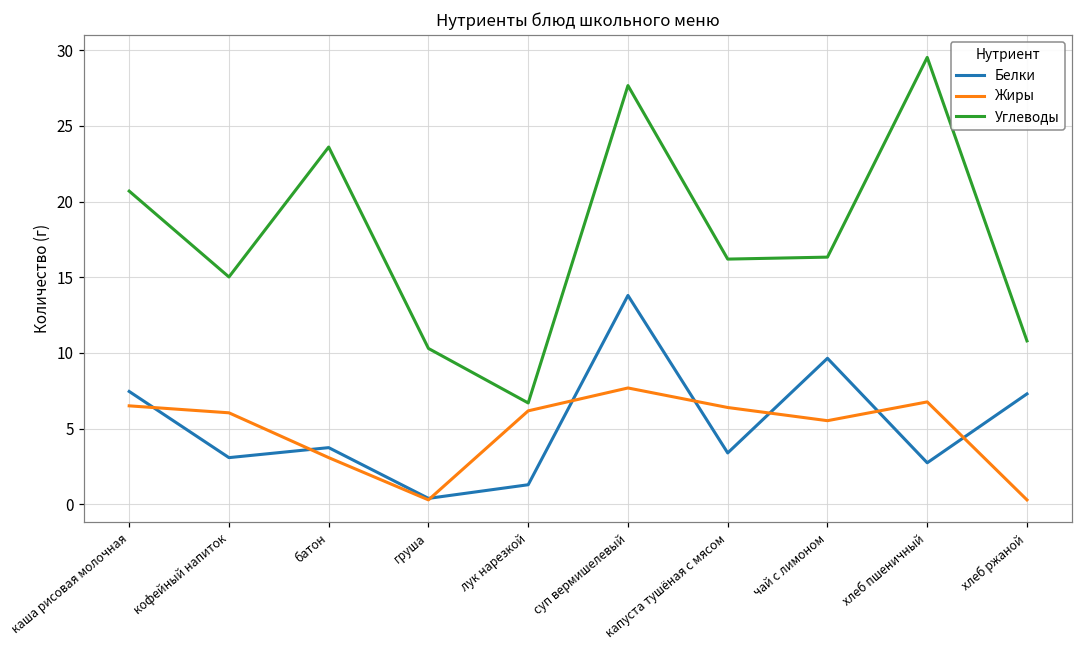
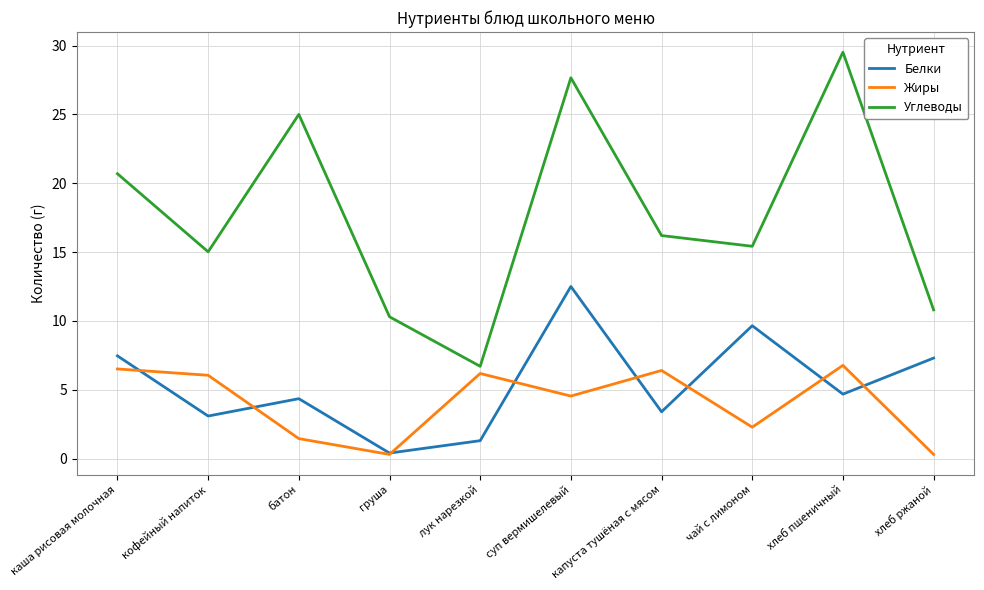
Белки, батон: 3.8 -> 4.4
Жиры, батон: 3.1 -> 1.5
Углеводы, батон: 23.6 -> 25.0
Белки, суп вермишелевый: 13.8 -> 12.5
Жиры, суп вермишелевый: 7.7 -> 4.5
Жиры, чай с лимоном: 5.5 -> 2.3
Углеводы, чай с лимоном: 16.3 -> 15.4
Белки, хлеб пшеничный: 2.8 -> 4.7
